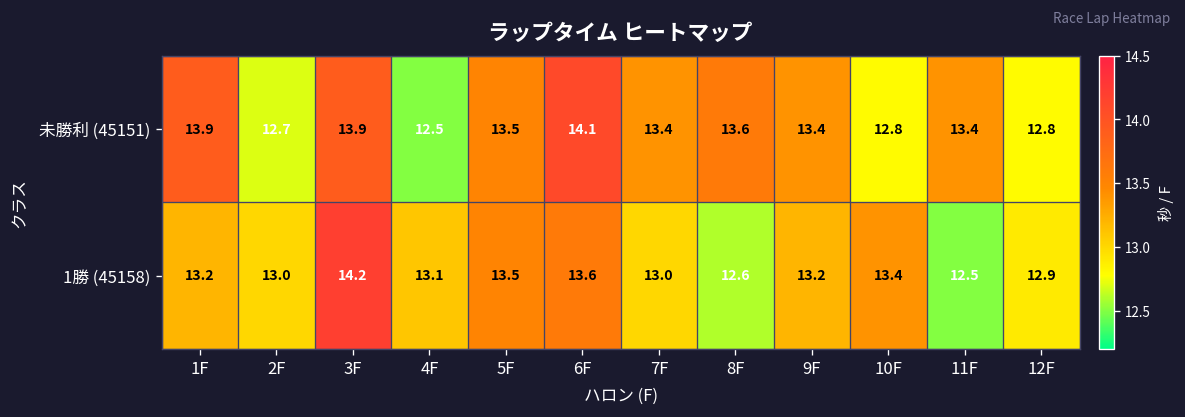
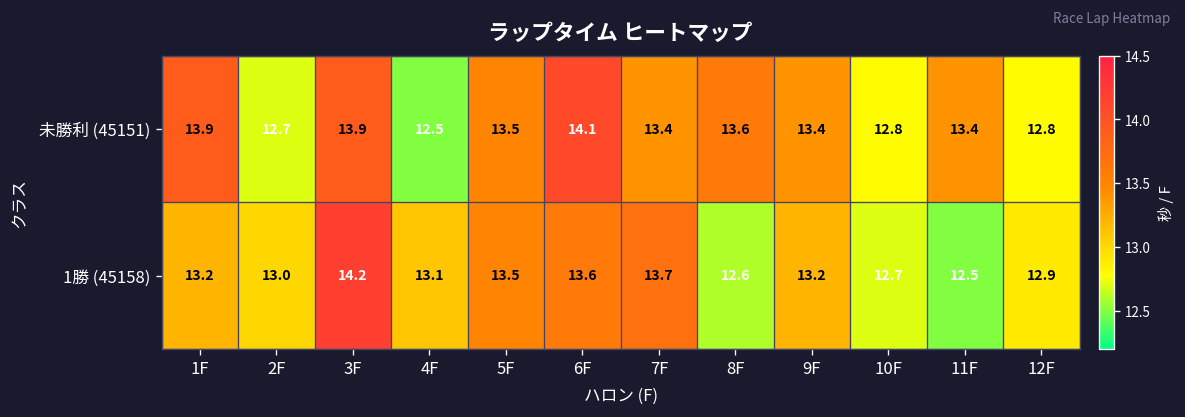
1勝 (45158), 7F: 13.0 -> 13.7
1勝 (45158), 10F: 13.4 -> 12.7
